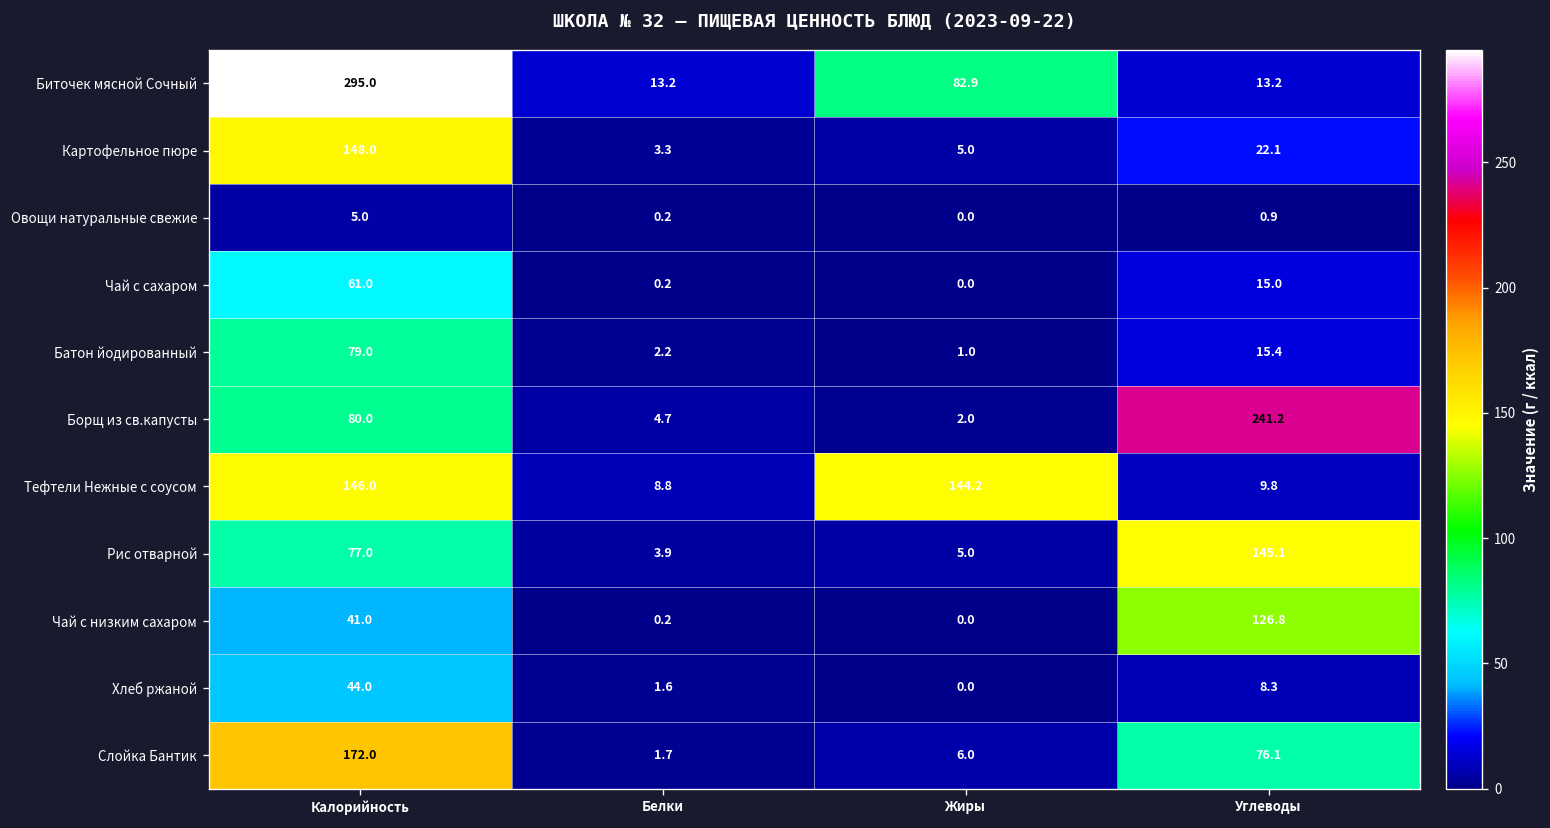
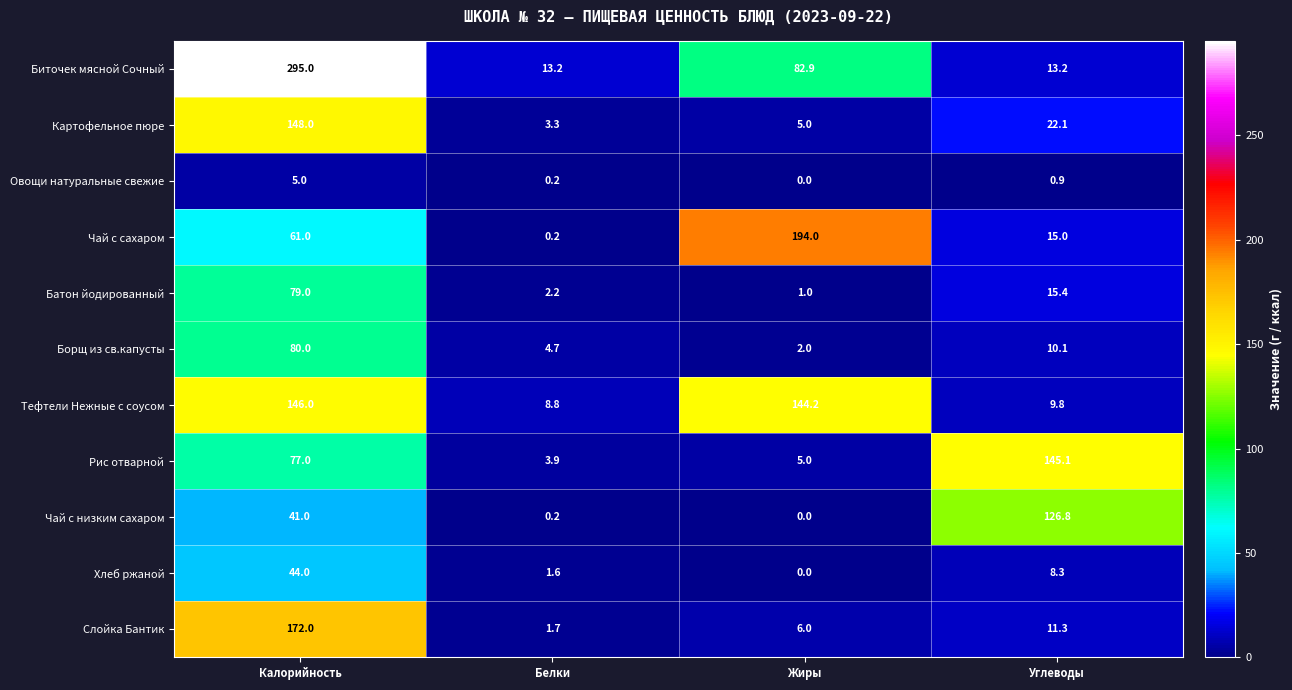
Чай с сахаром, Жиры: 0.0 -> 194.0
Борщ из св.капусты, Углеводы: 241.2 -> 10.1
Слойка Бантик, Углеводы: 76.1 -> 11.3
